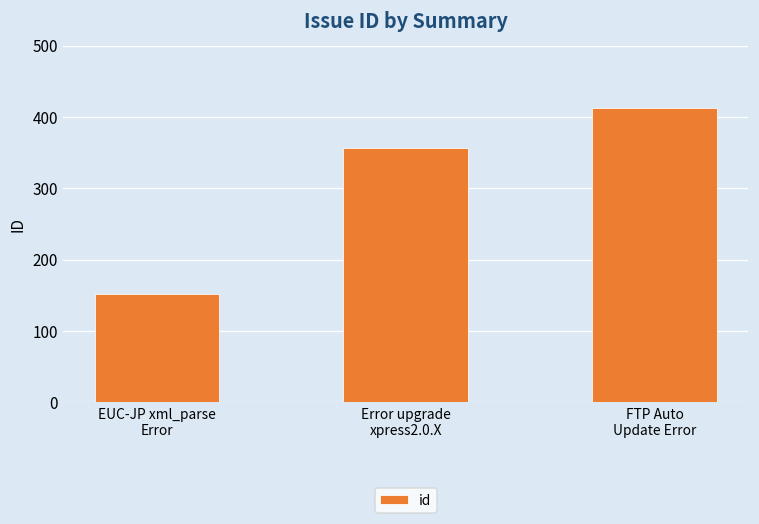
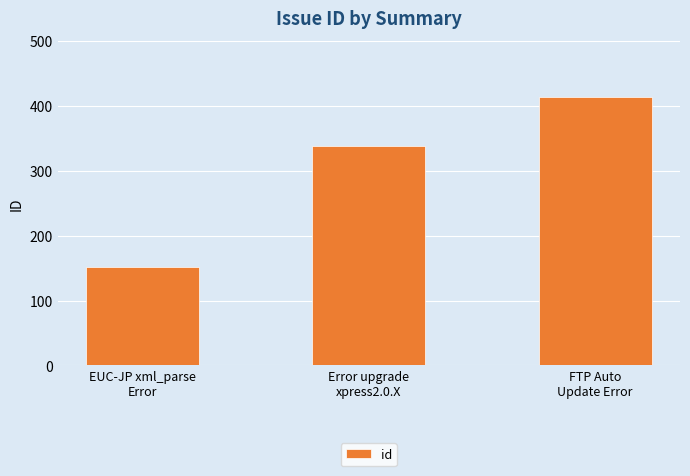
Error upgrade xpress2.0.X: 360 -> 340
